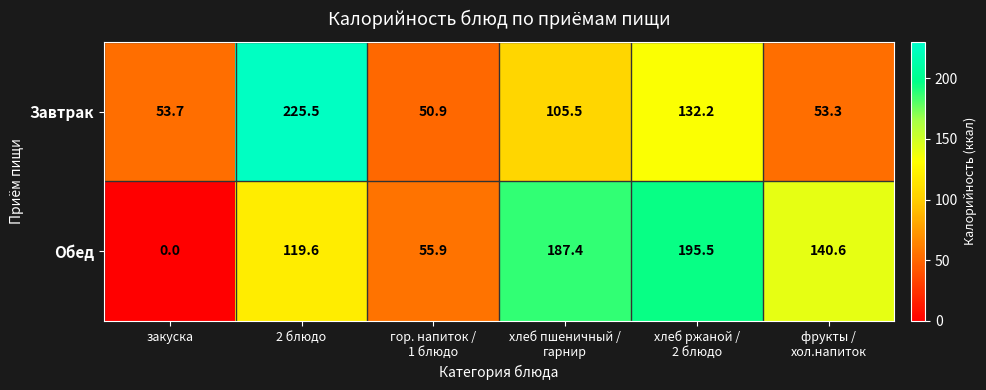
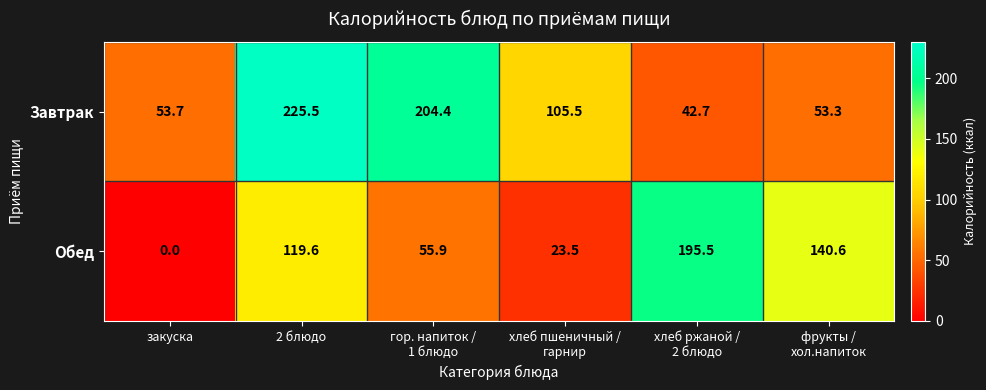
Завтрак, гор. напиток / 1 блюдо: 50.9 -> 204.4
Завтрак, хлеб ржаной / 2 блюдо: 132.2 -> 42.7
Обед, хлеб пшеничный / гарнир: 187.4 -> 23.5
